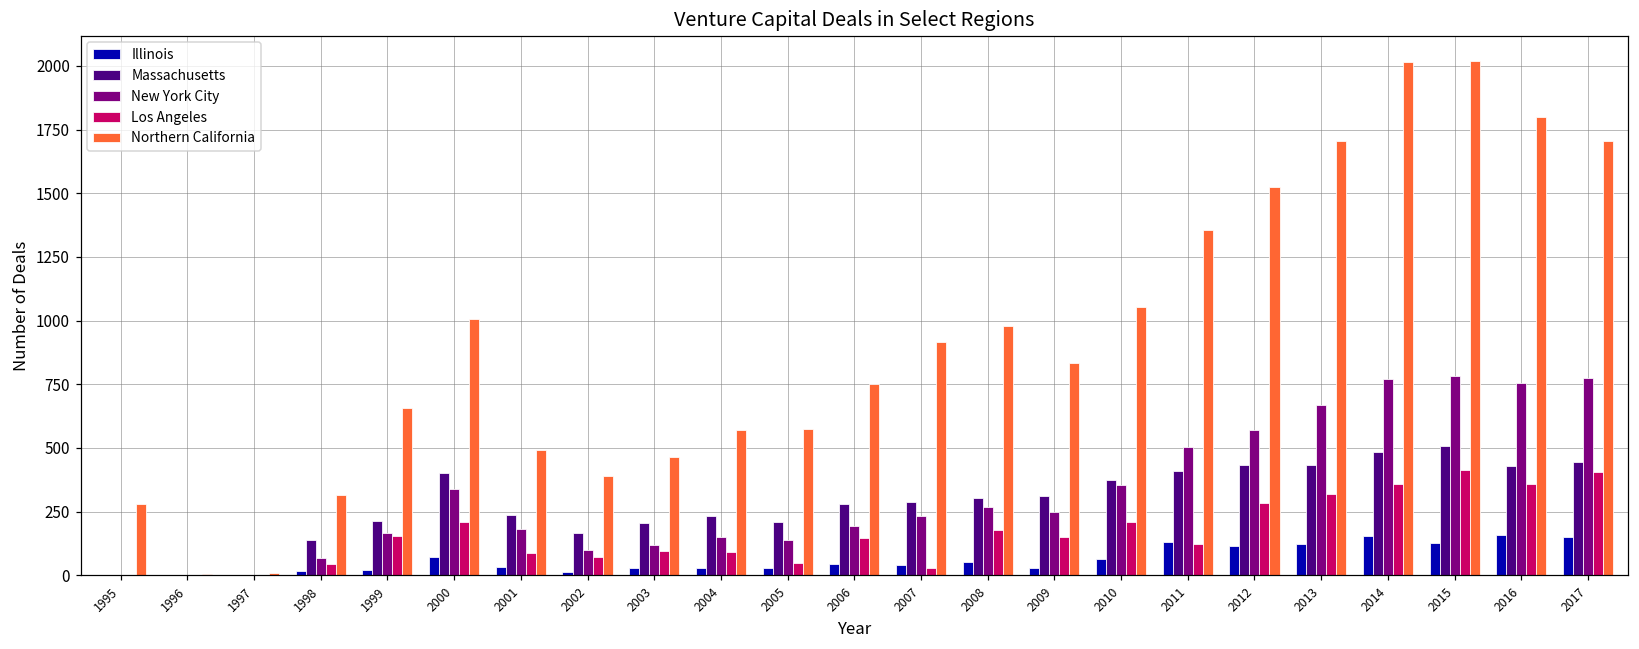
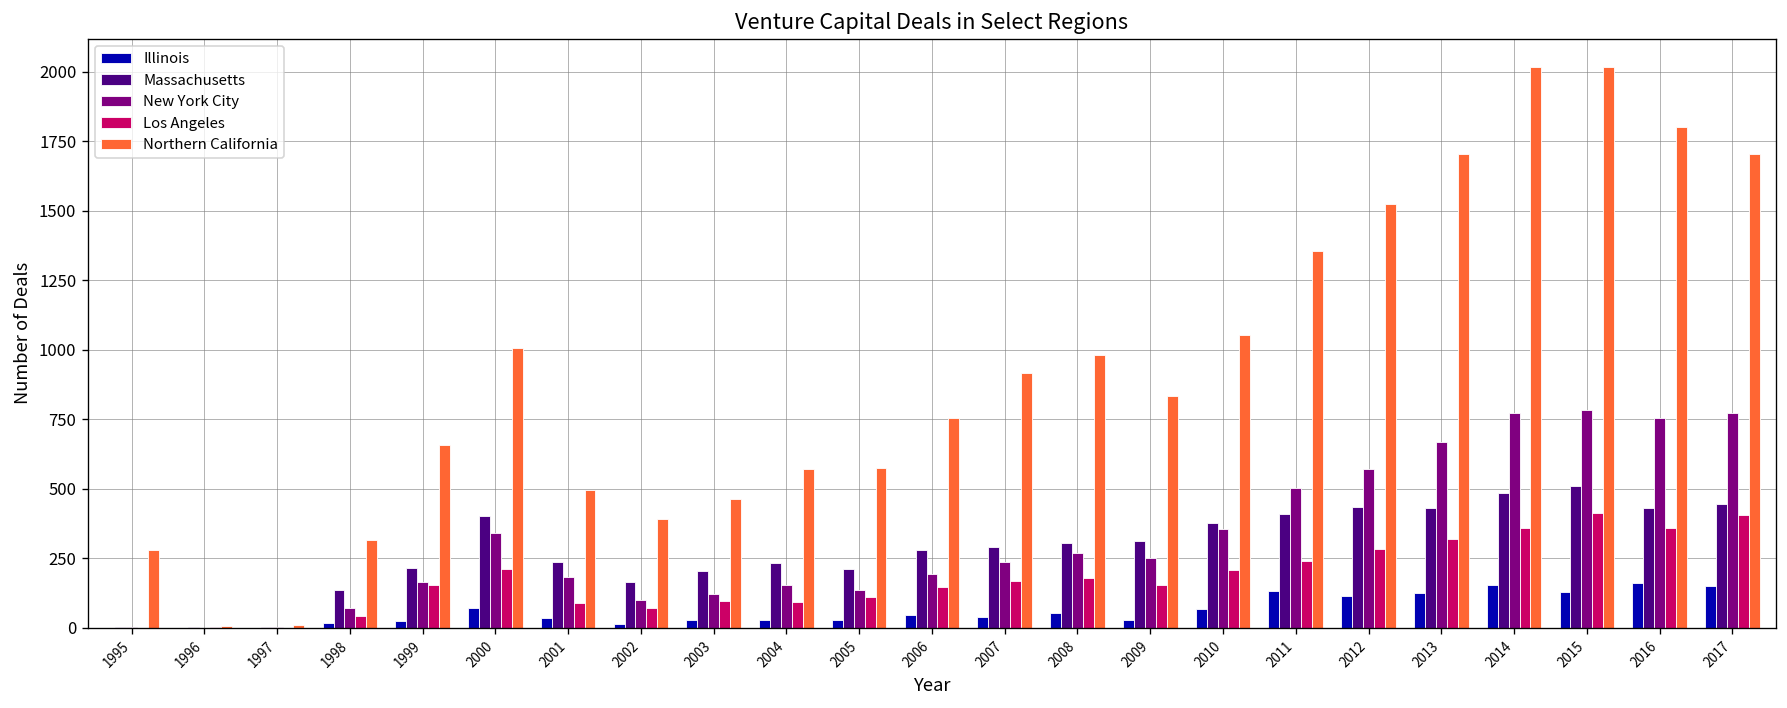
Los Angeles, 2005: 50 -> 110
Los Angeles, 2007: 30 -> 170
Los Angeles, 2011: 120 -> 240
